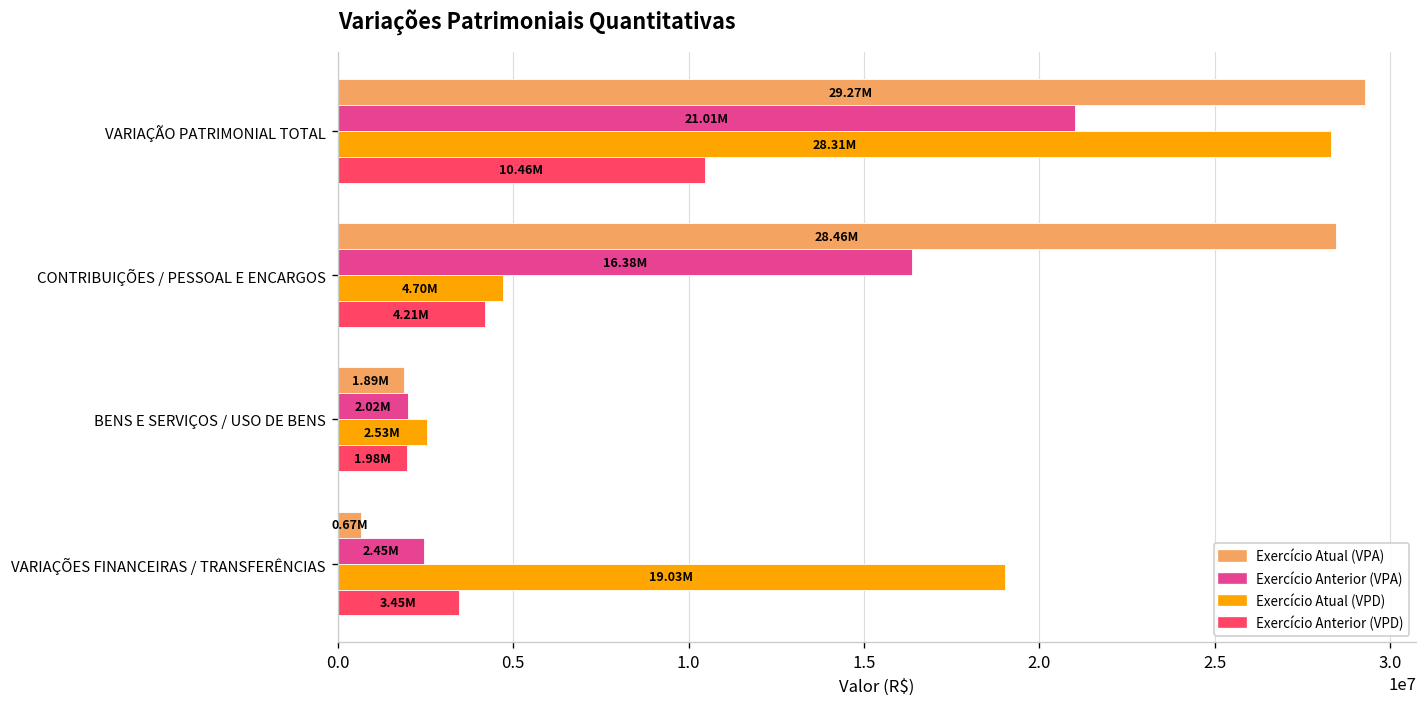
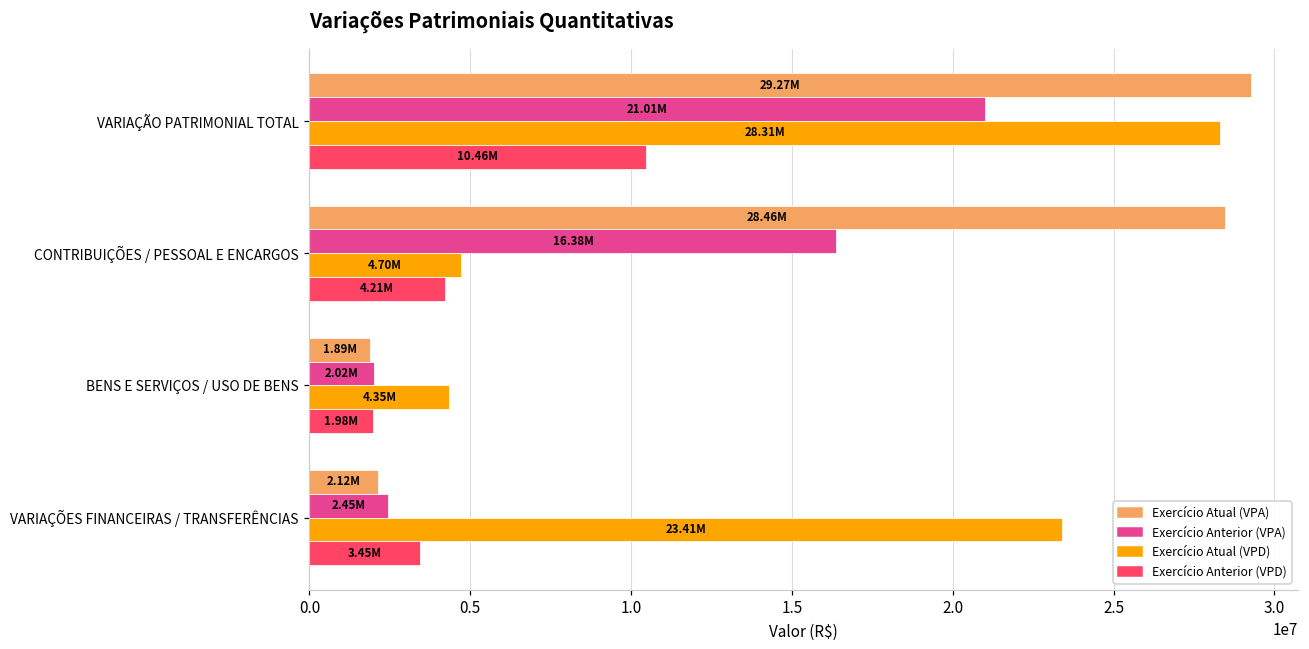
Exercício Atual (VPD), BENS E SERVIÇOS / USO DE BENS: 2.53M -> 4.35M
Exercício Atual (VPA), VARIAÇÕES FINANCEIRAS / TRANSFERÊNCIAS: 0.67M -> 2.12M
Exercício Atual (VPD), VARIAÇÕES FINANCEIRAS / TRANSFERÊNCIAS: 19.03M -> 23.41M
